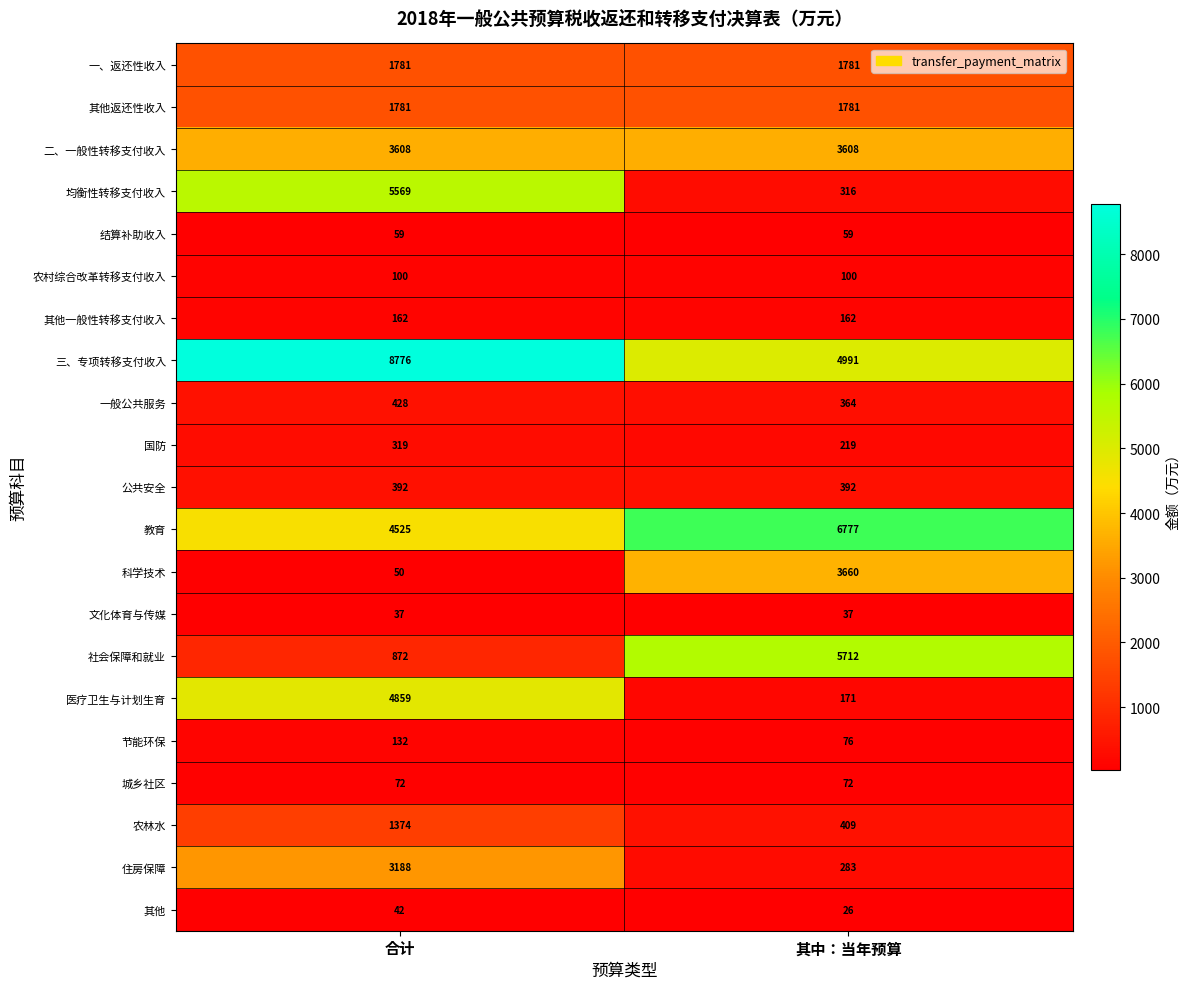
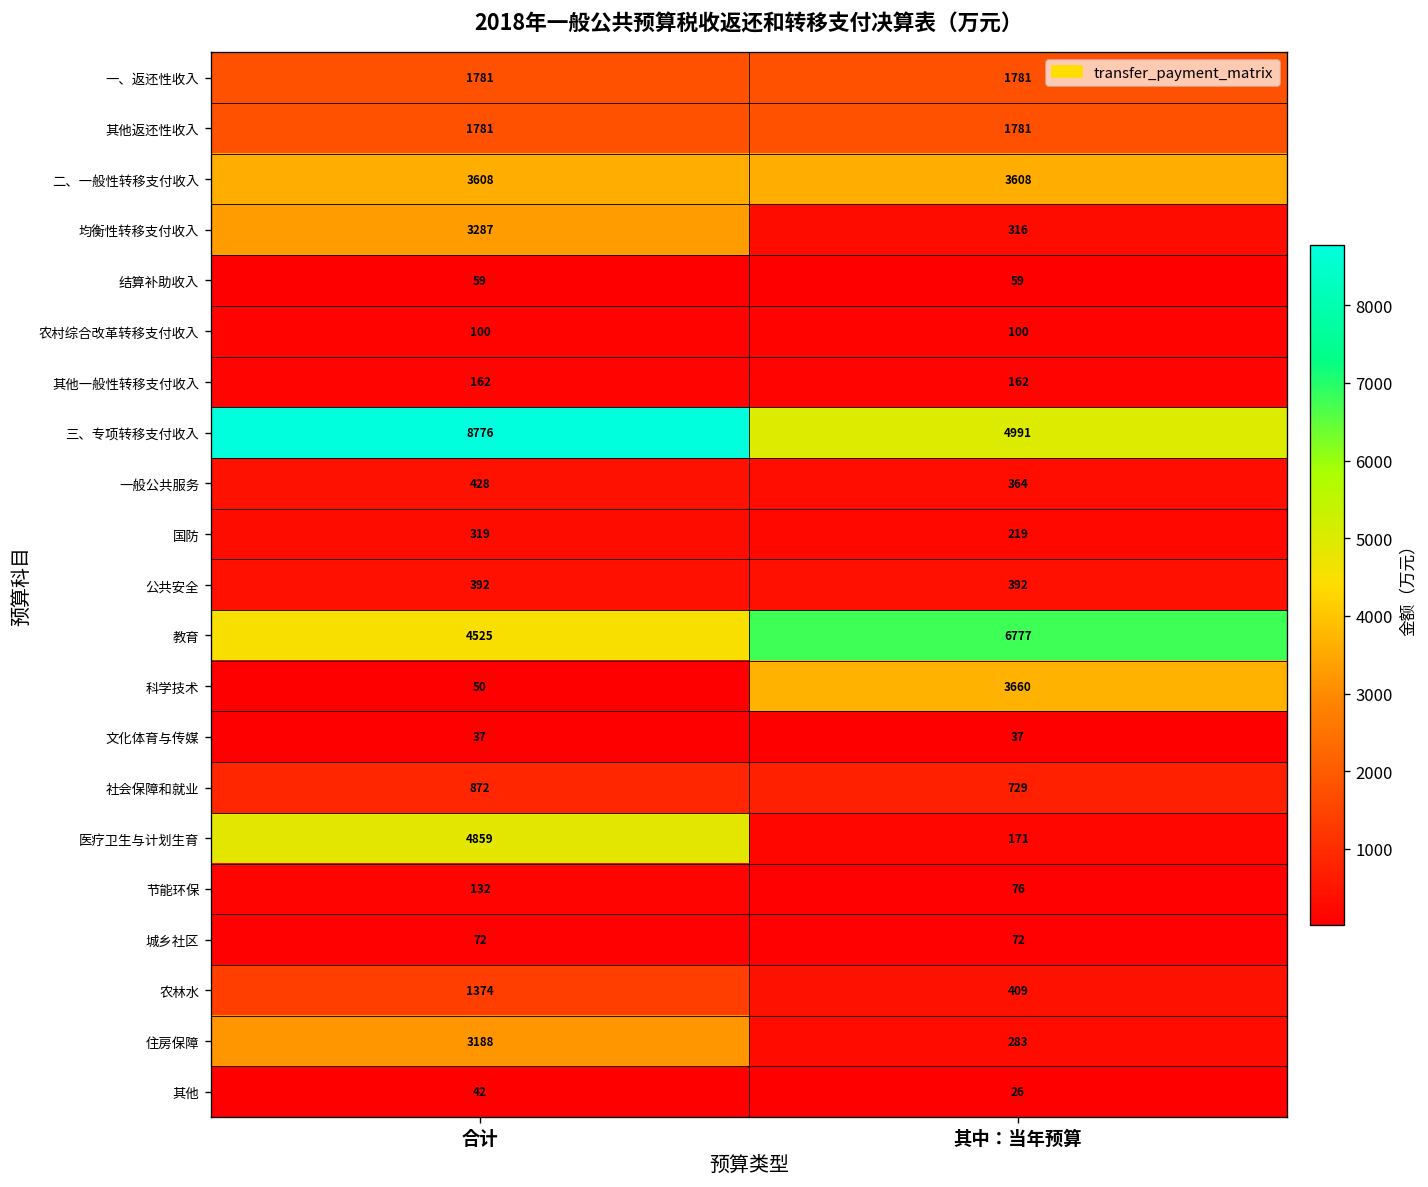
均衡性转移支付收入, 合计: 5569 -> 3287
社会保障和就业, 其中：当年预算: 5712 -> 729
